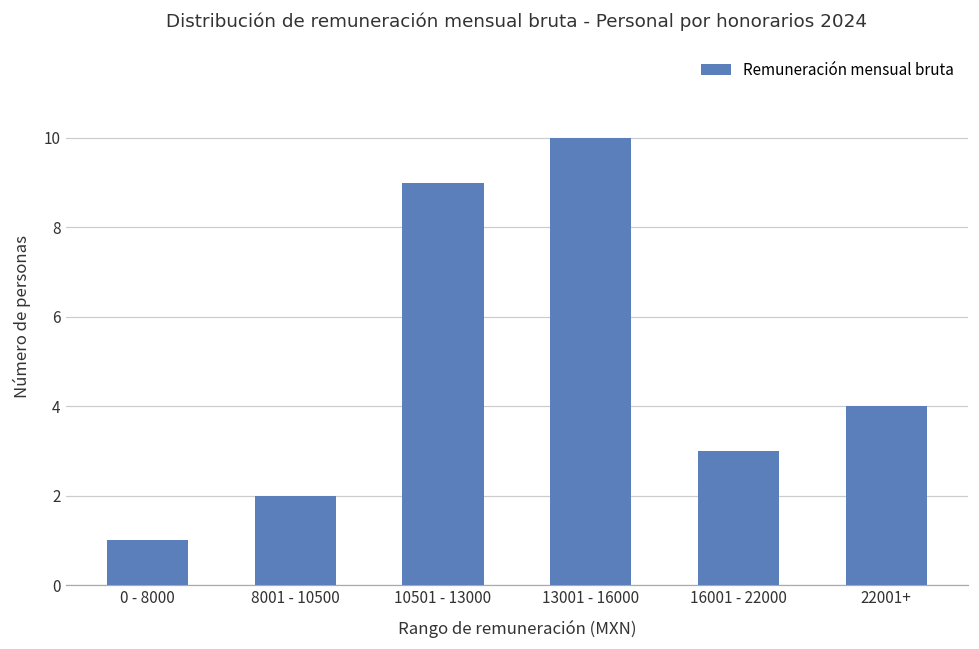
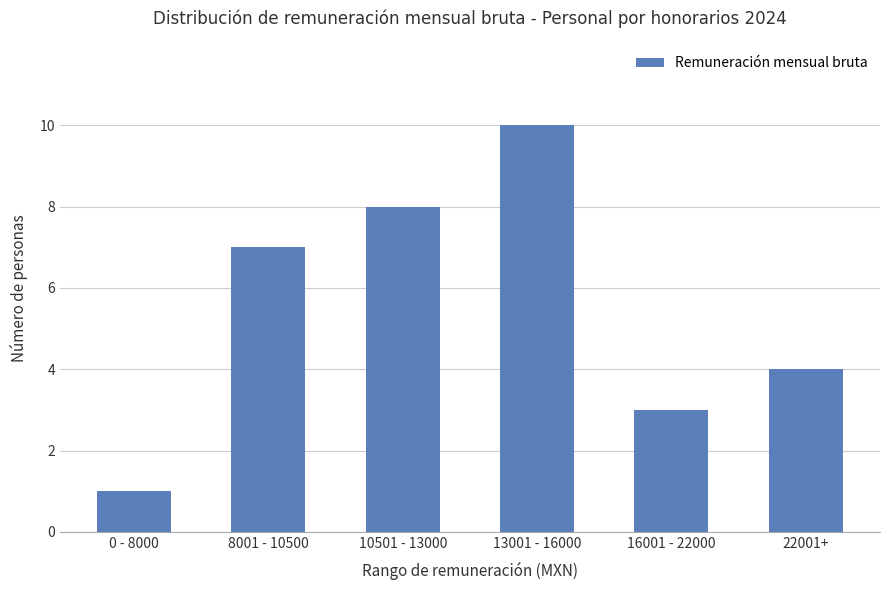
8001 - 10500: 2 -> 7
10501 - 13000: 9 -> 8
